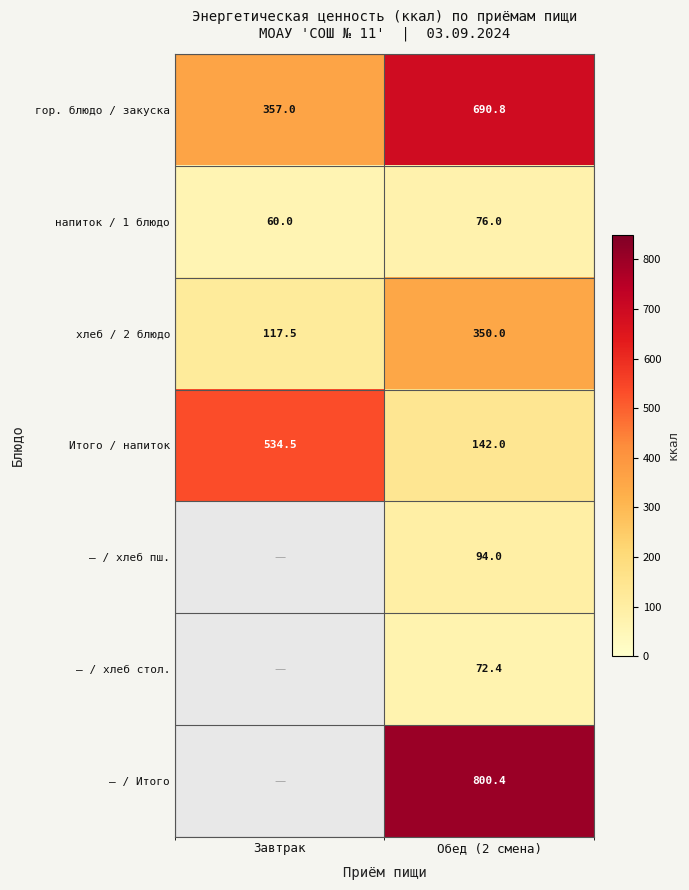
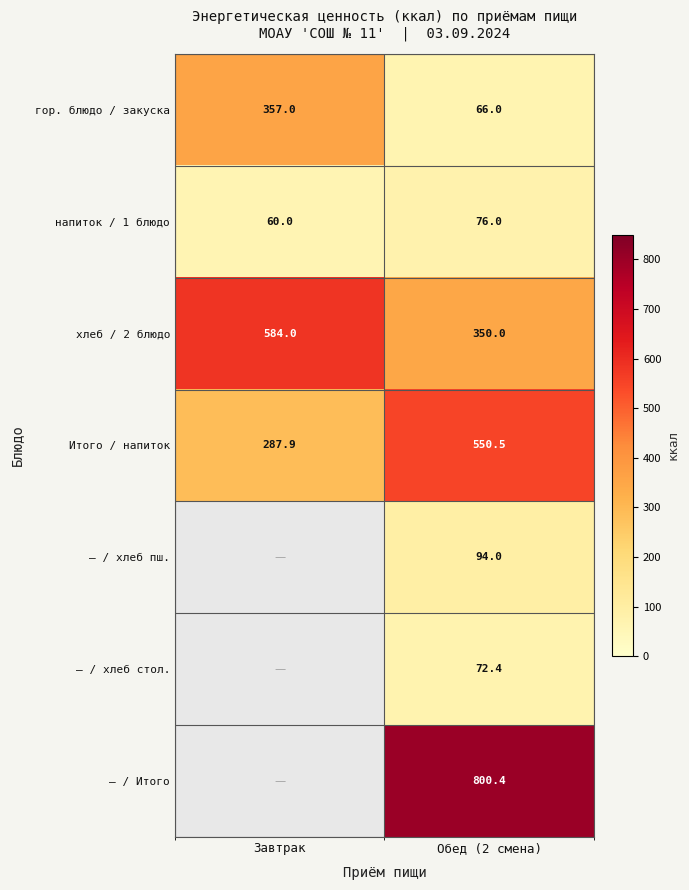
гор. блюдо / закуска, Обед (2 смена): 690.8 -> 66.0
хлеб / 2 блюдо, Завтрак: 117.5 -> 584.0
Итого / напиток, Завтрак: 534.5 -> 287.9
Итого / напиток, Обед (2 смена): 142.0 -> 550.5
